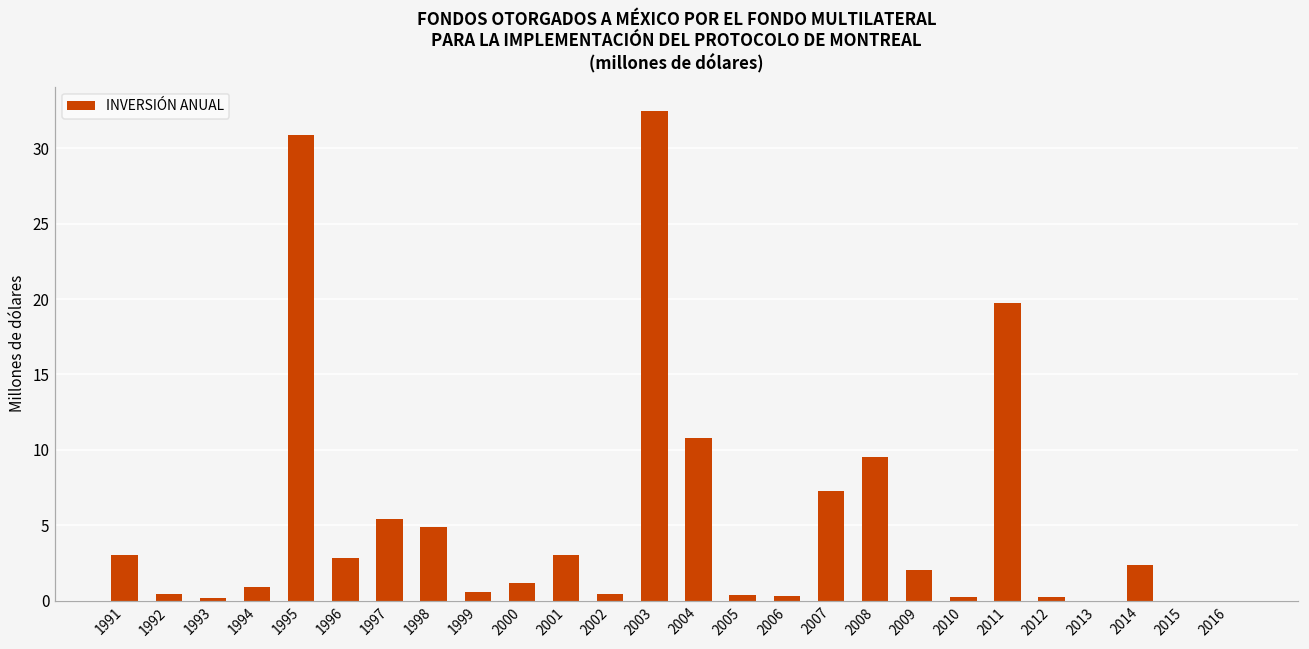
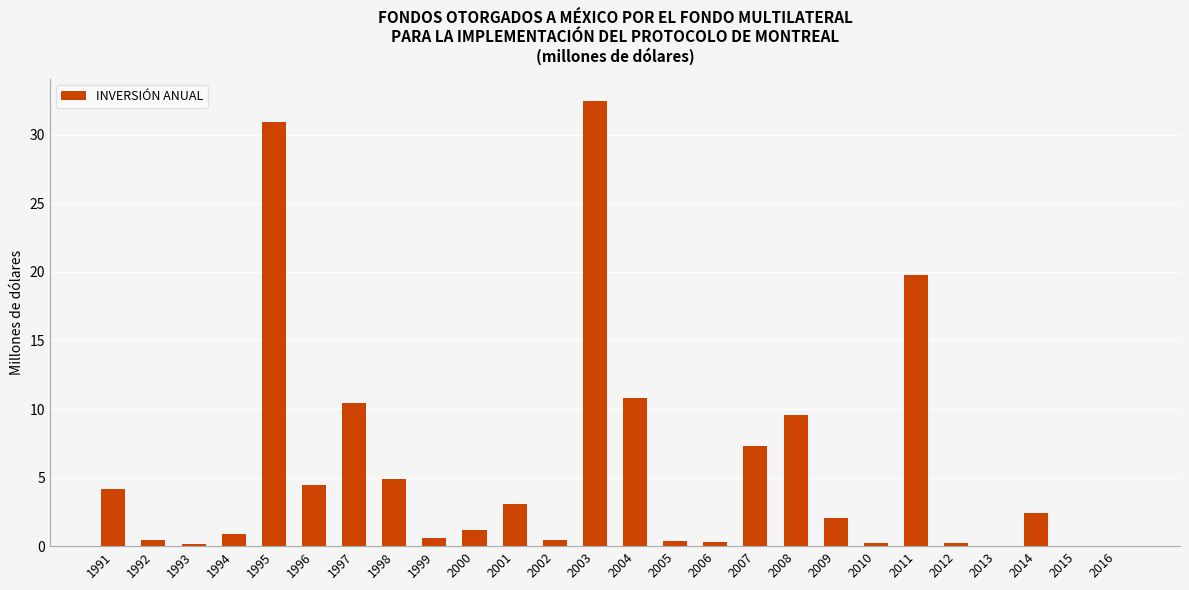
1991: 3.1 -> 4.2
1996: 2.8 -> 4.4
1997: 5.4 -> 10.4
